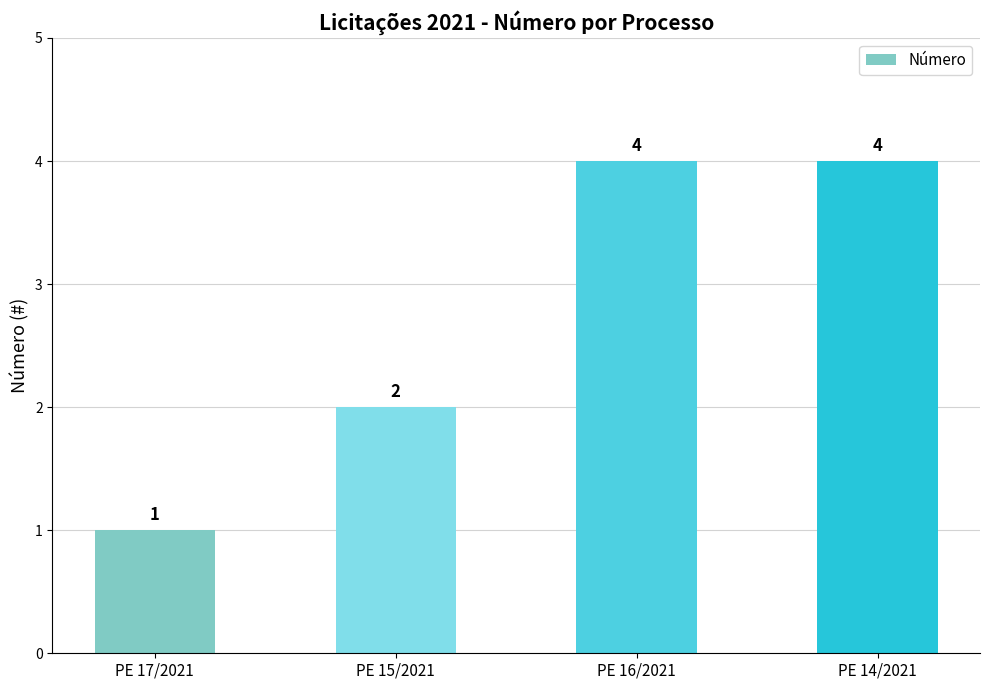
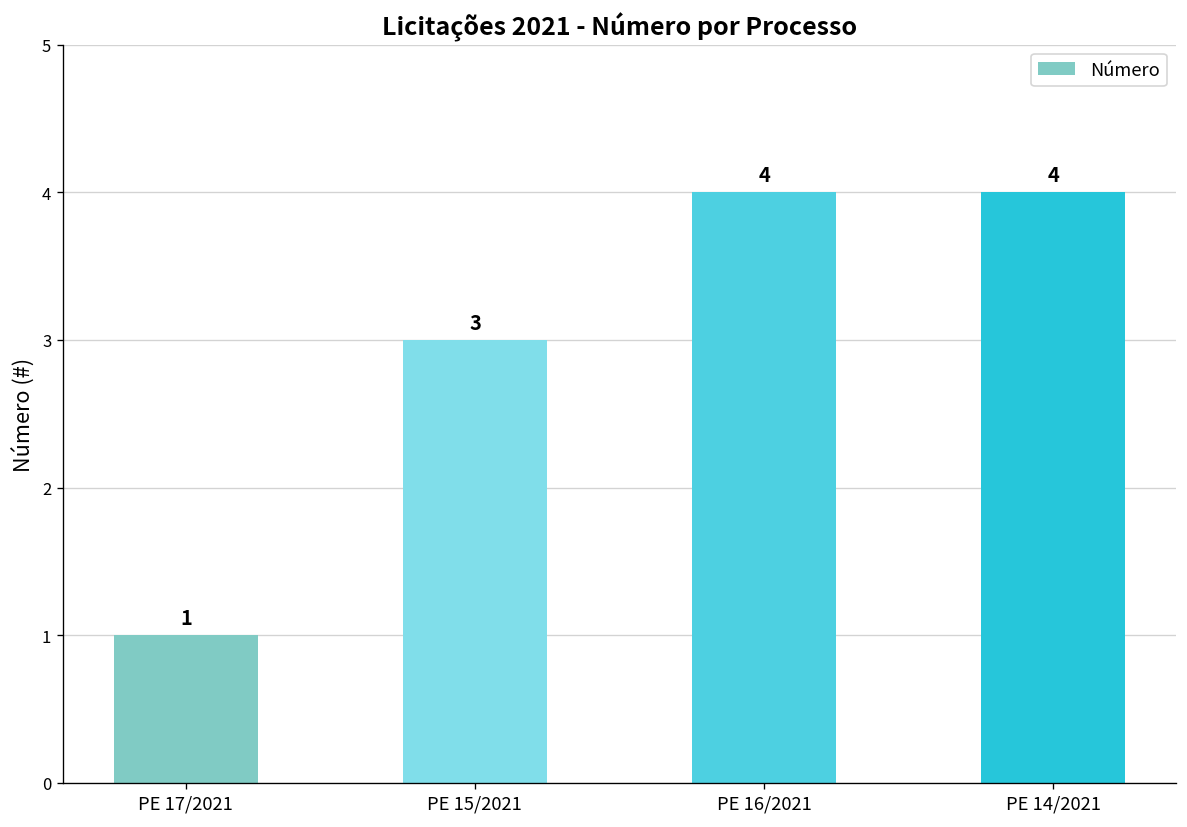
PE 15/2021: 2 -> 3
